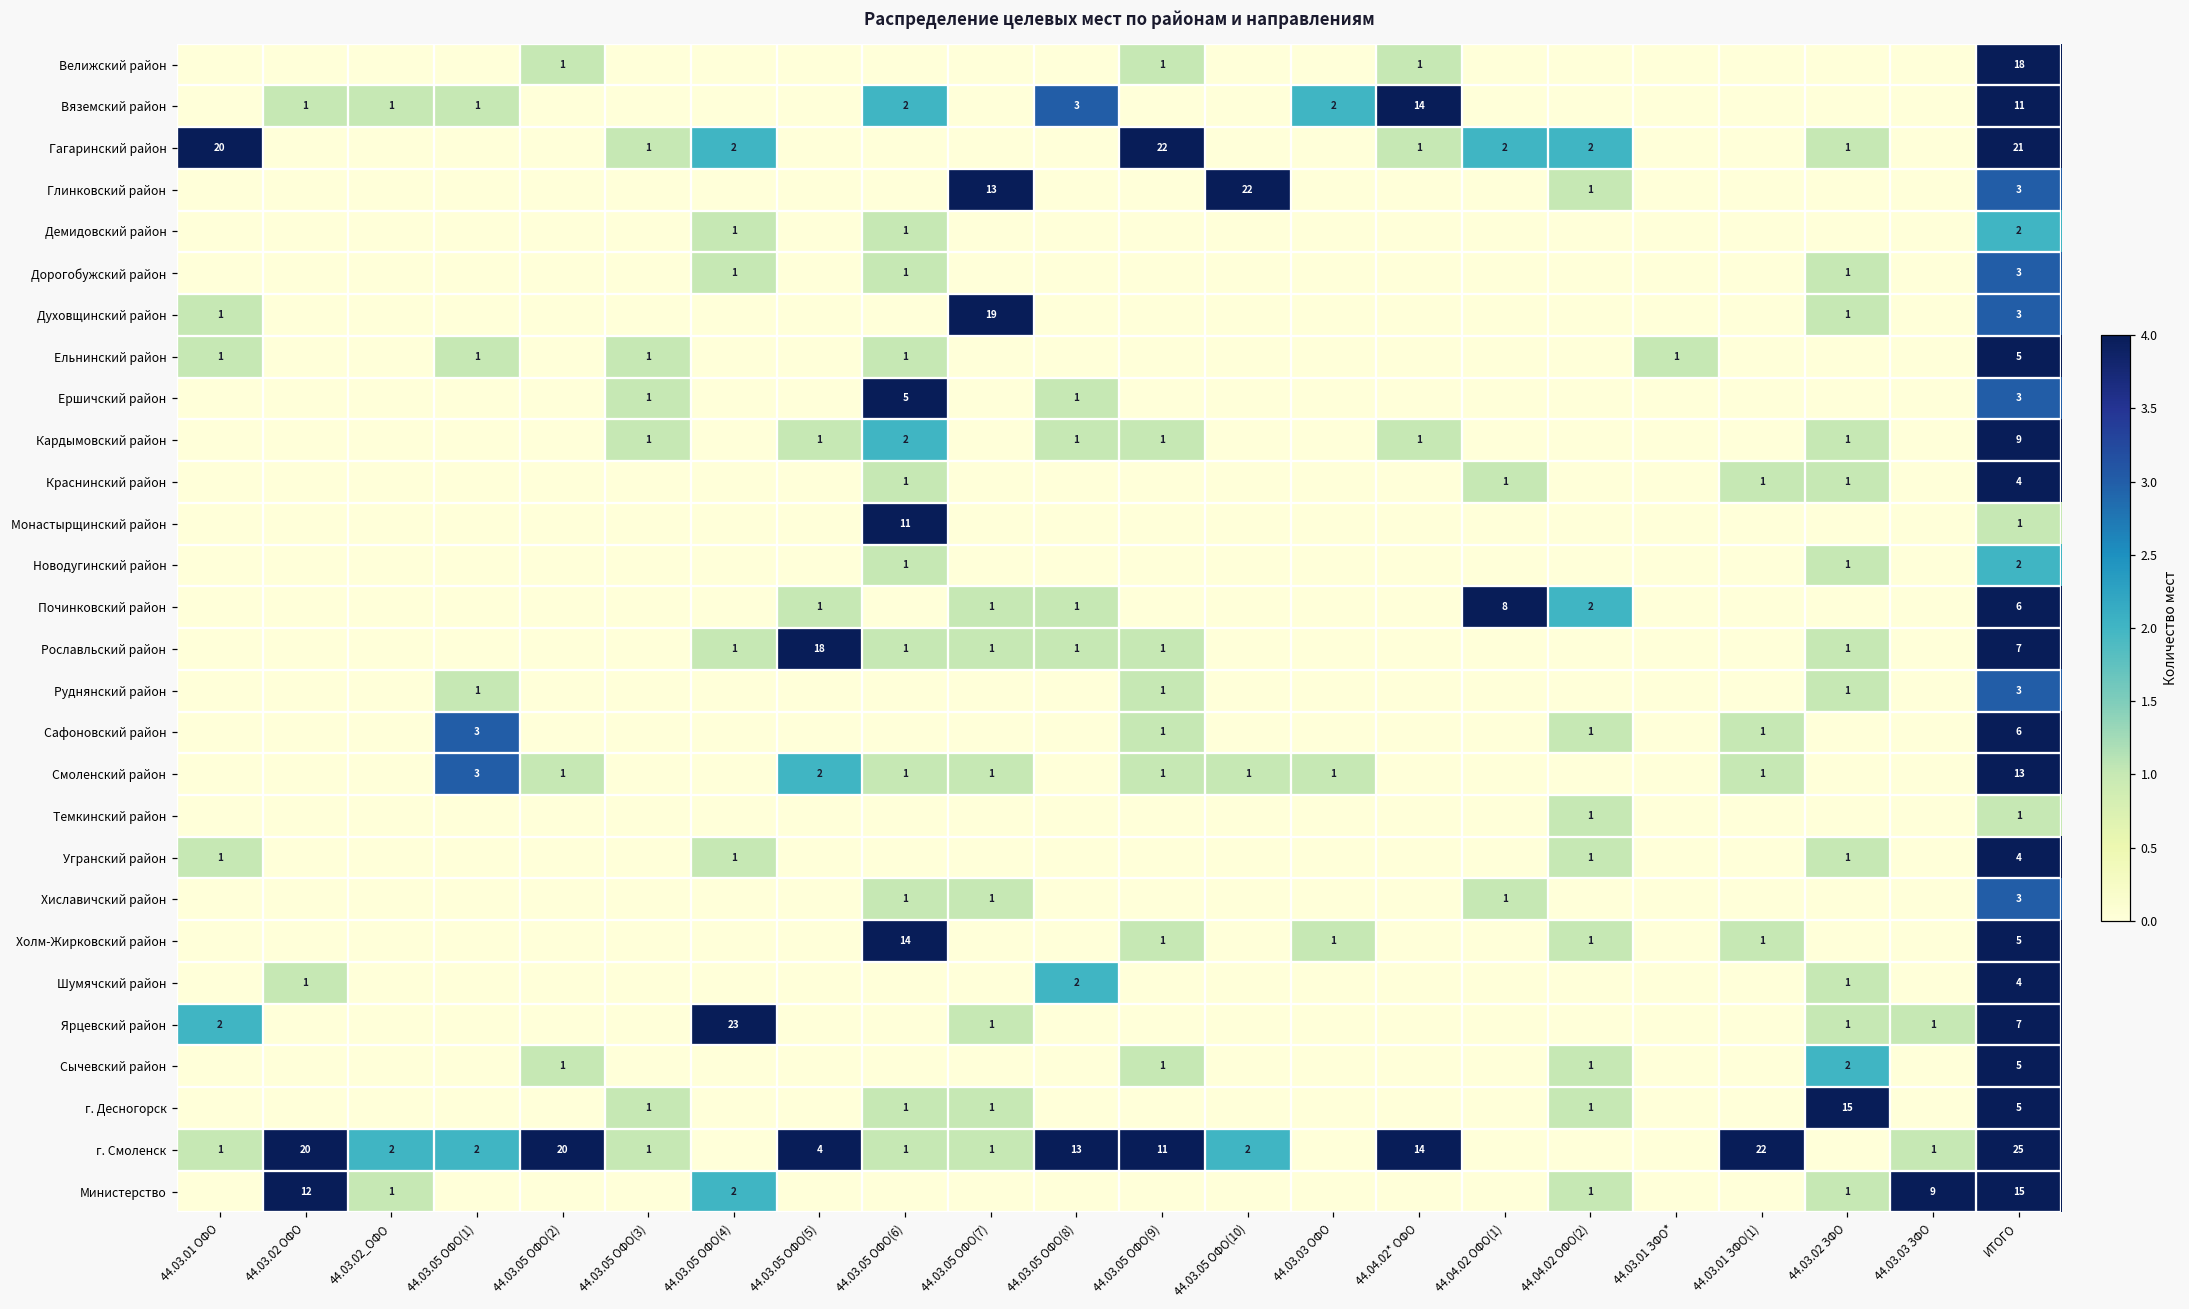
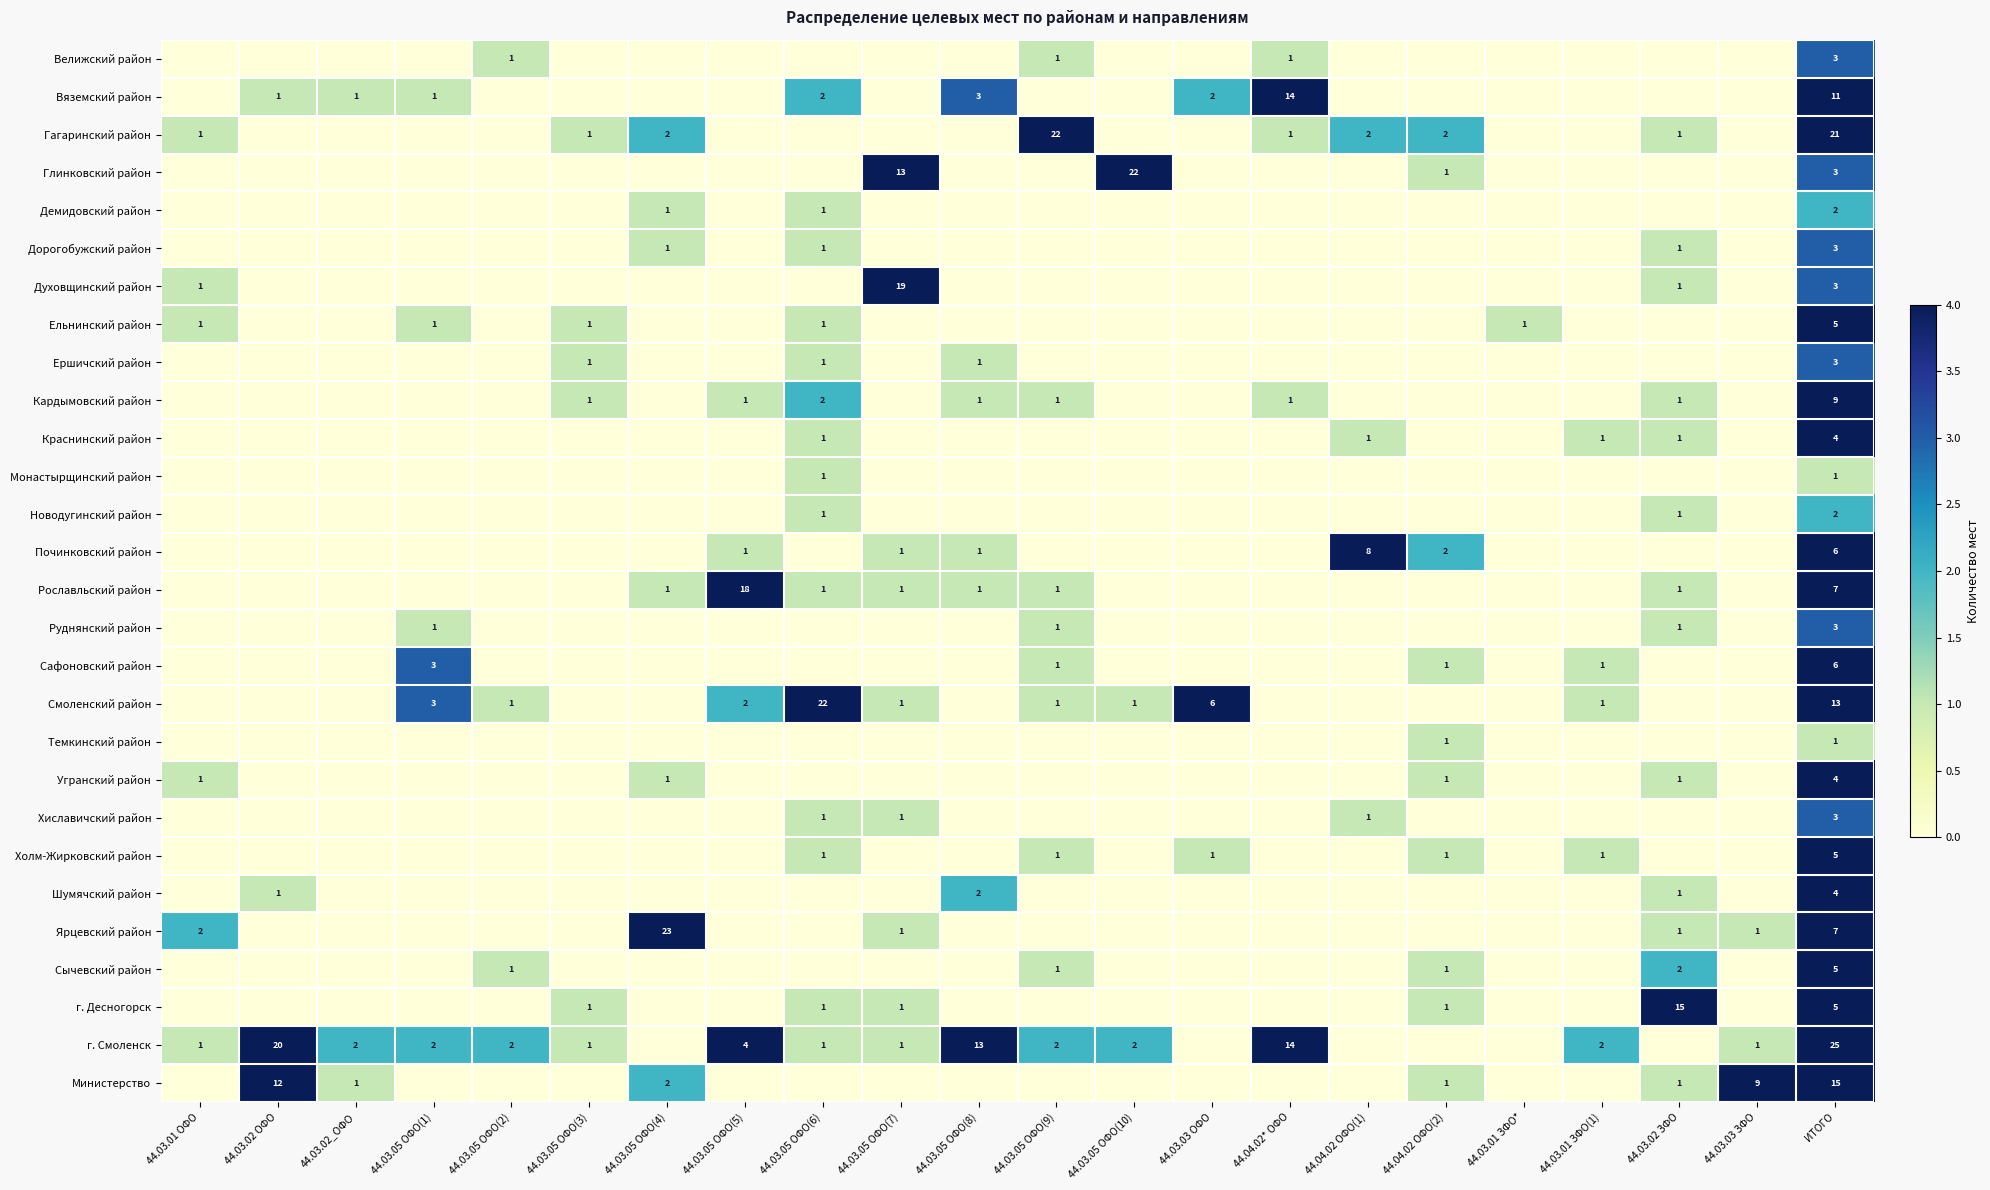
Велижский район, ИТОГО: 18 -> 3
Гагаринский район, 44.03.01 ОФО: 20 -> 1
Ершичский район, 44.03.05 ОФО(6): 5 -> 1
Монастырщинский район, 44.03.05 ОФО(6): 11 -> 1
Смоленский район, 44.03.05 ОФО(6): 1 -> 22
Смоленский район, 44.03.03 ОФО: 1 -> 6
Холм-Жирковский район, 44.03.05 ОФО(6): 14 -> 1
г. Смоленск, 44.03.05 ОФО(2): 20 -> 2
г. Смоленск, 44.03.05 ОФО(9): 11 -> 2
г. Смоленск, 44.03.01 ЗФО(1): 22 -> 2
